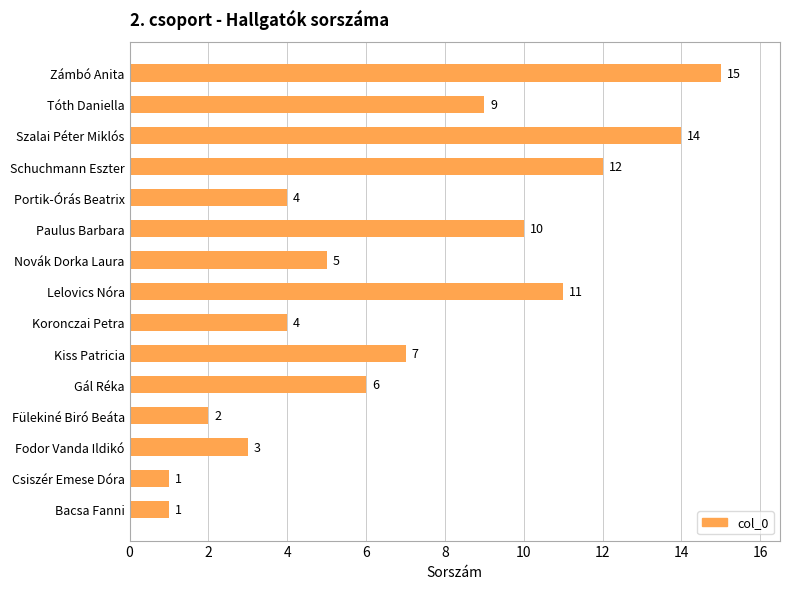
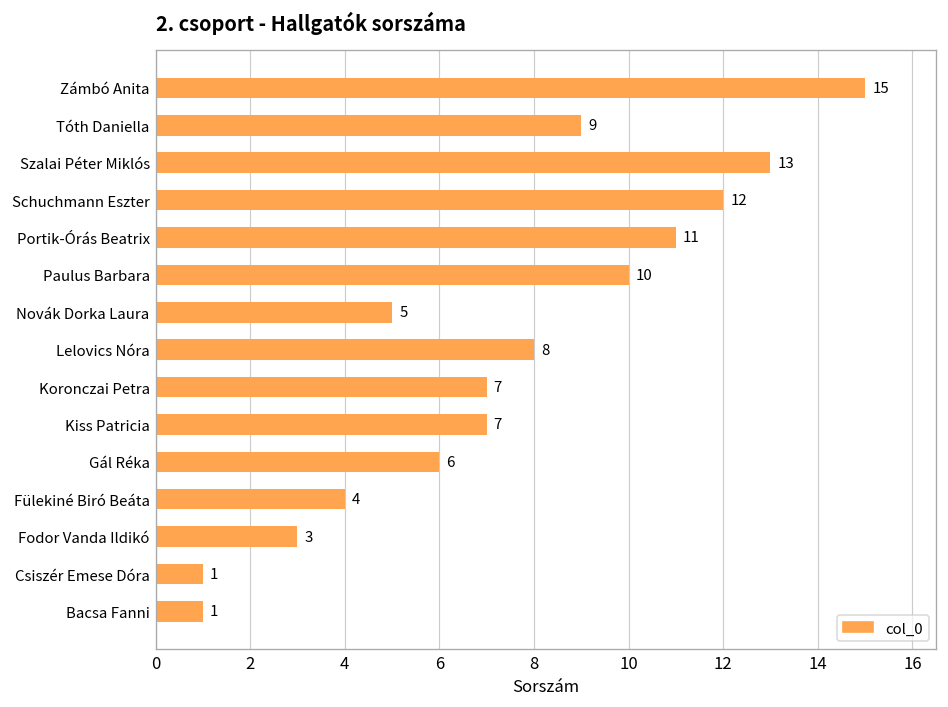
Szalai Péter Miklós: 14 -> 13
Portik-Órás Beatrix: 4 -> 11
Lelovics Nóra: 11 -> 8
Koronczai Petra: 4 -> 7
Fülekiné Biró Beáta: 2 -> 4
